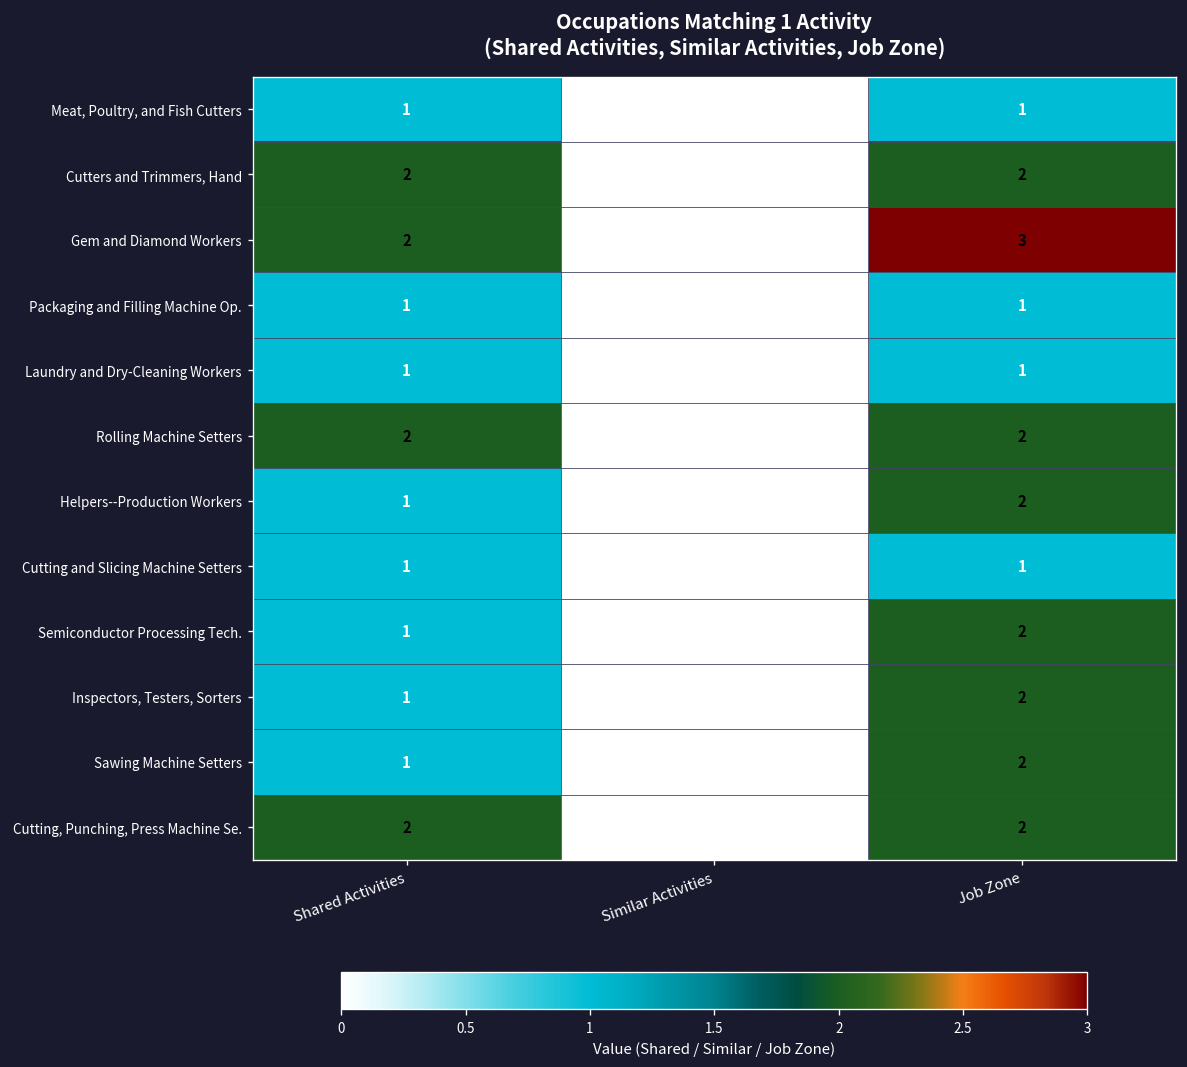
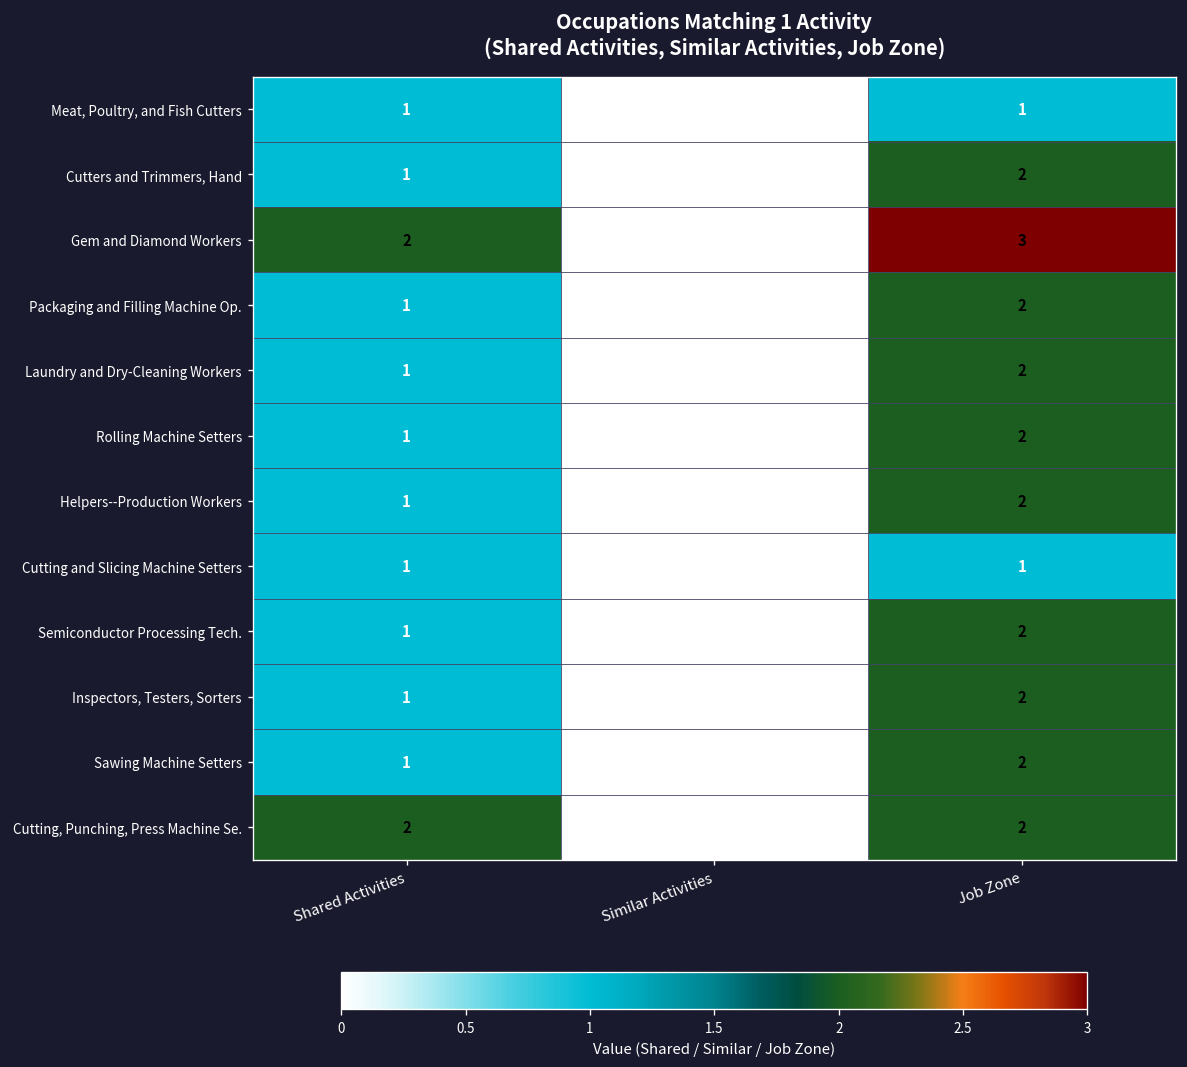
Cutters and Trimmers, Hand, Shared Activities: 2 -> 1
Packaging and Filling Machine Op., Job Zone: 1 -> 2
Laundry and Dry-Cleaning Workers, Job Zone: 1 -> 2
Rolling Machine Setters, Shared Activities: 2 -> 1
